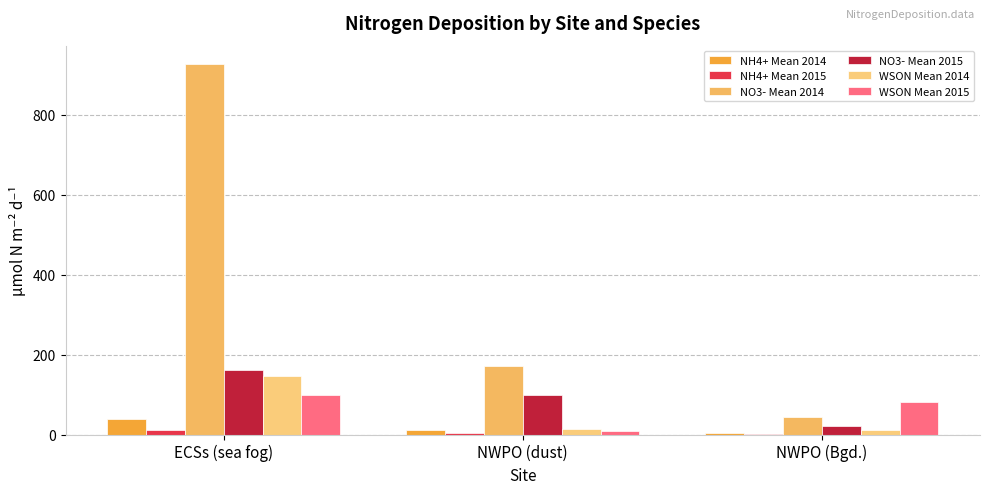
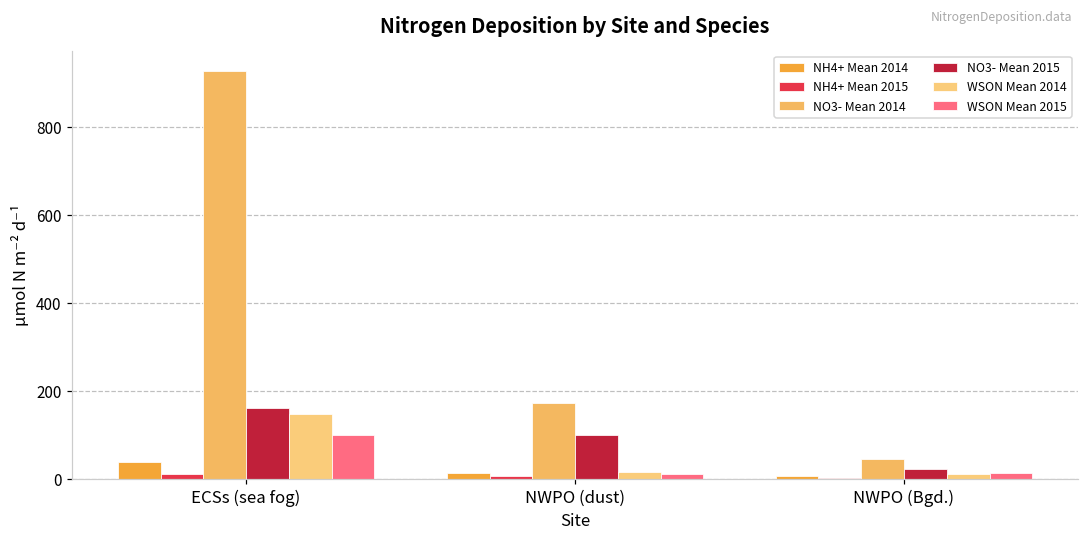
WSON Mean 2015, NWPO (Bgd.): 80 -> 10
